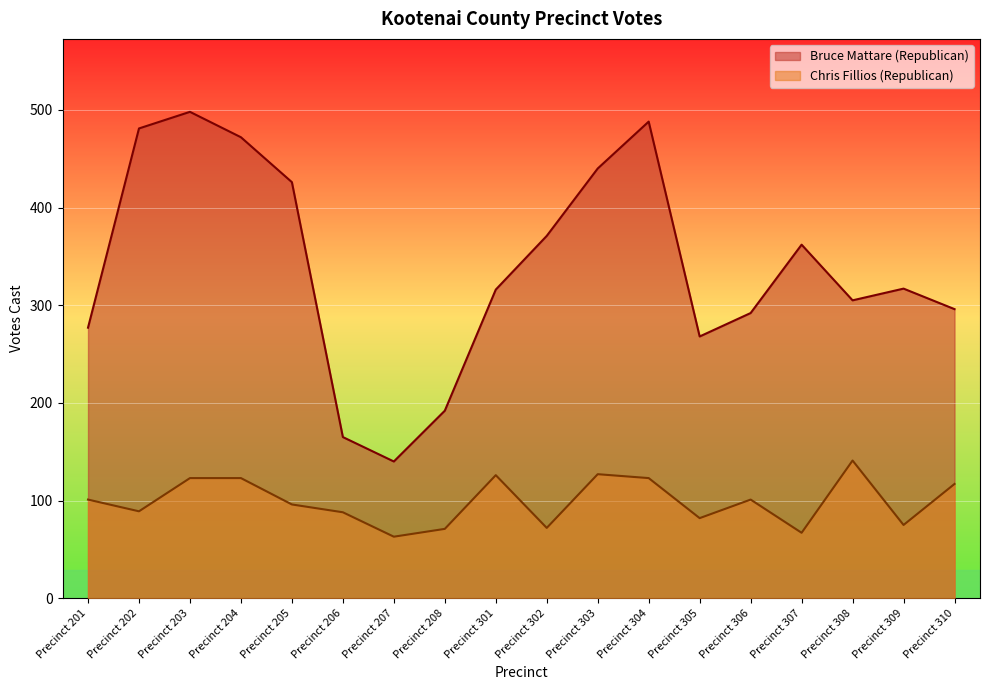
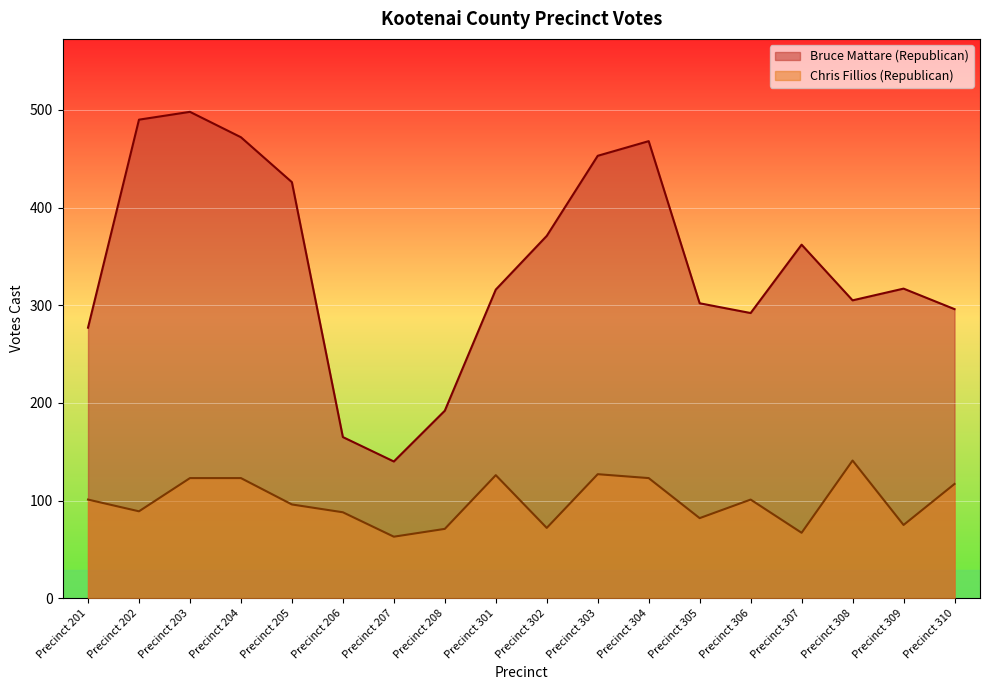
Bruce Mattare (Republican), Precinct 202: 480 -> 490
Bruce Mattare (Republican), Precinct 303: 440 -> 450
Bruce Mattare (Republican), Precinct 304: 490 -> 470
Bruce Mattare (Republican), Precinct 305: 270 -> 300
